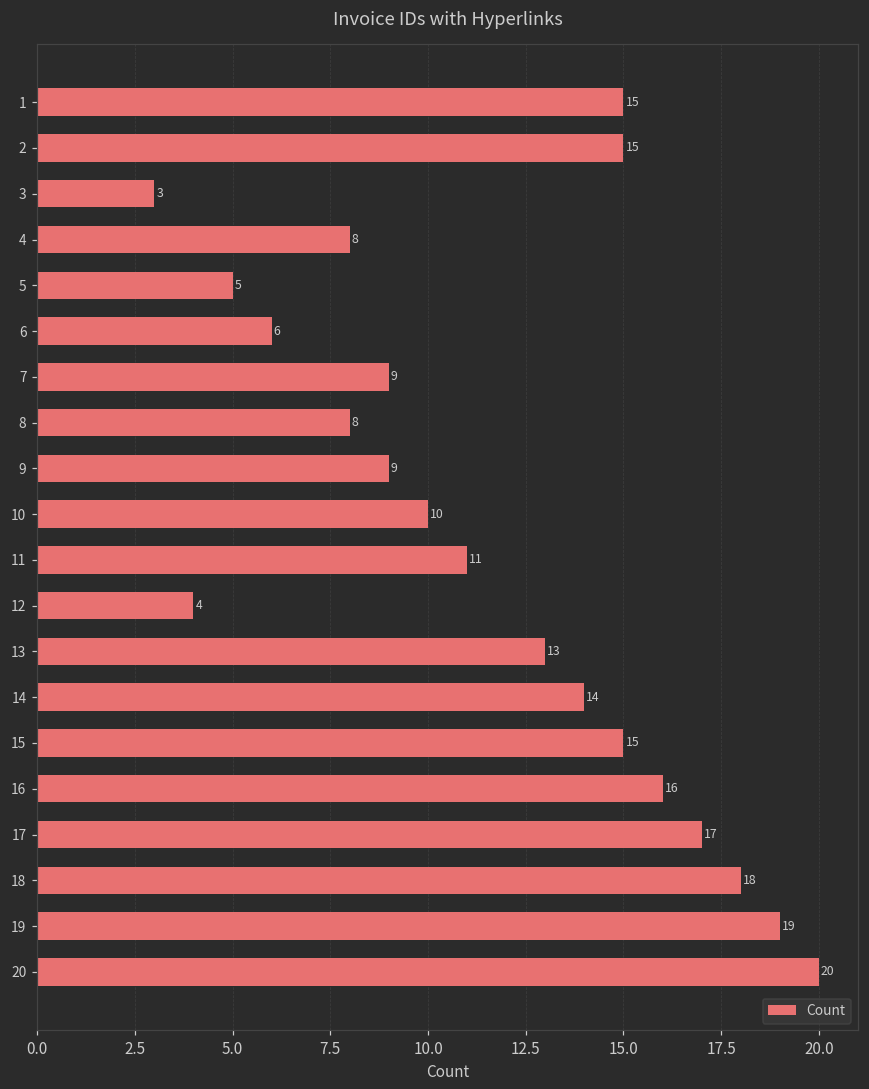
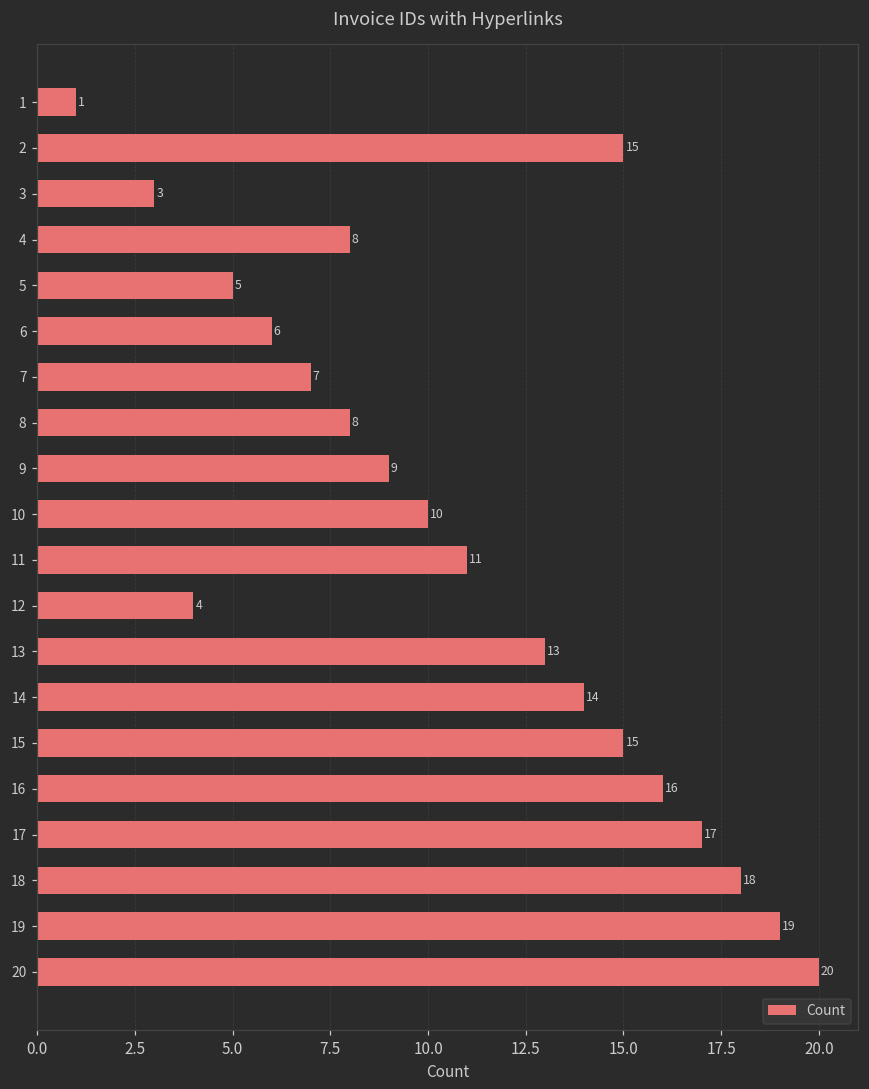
1: 15 -> 1
7: 9 -> 7
